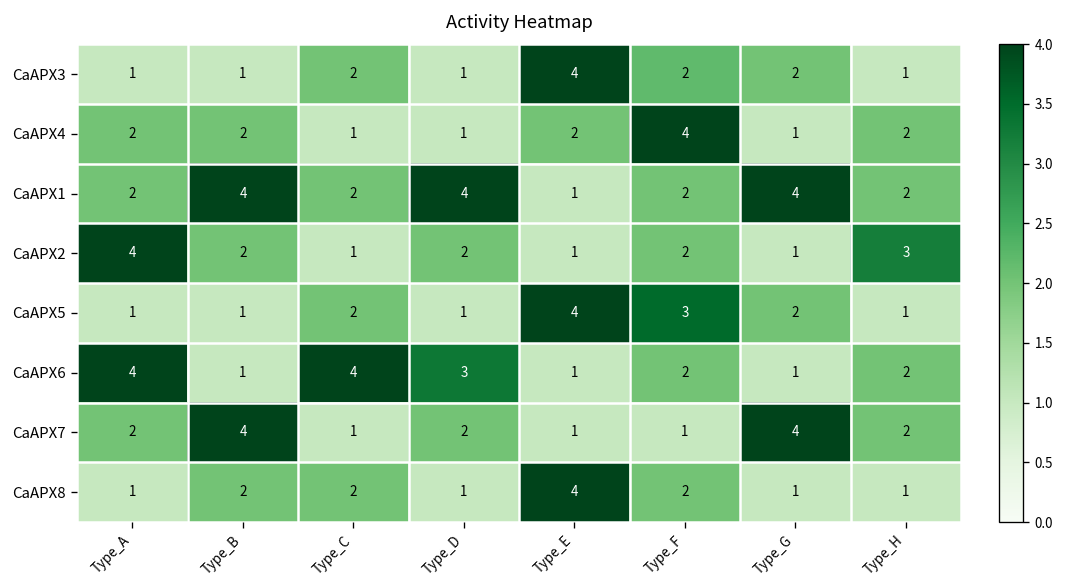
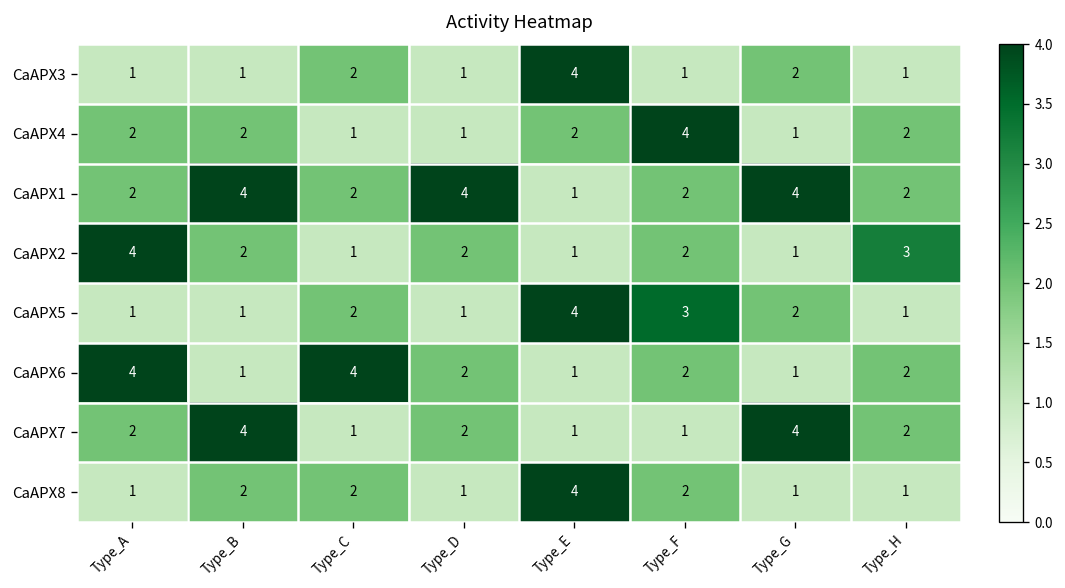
CaAPX3, Type_F: 2 -> 1
CaAPX6, Type_D: 3 -> 2
